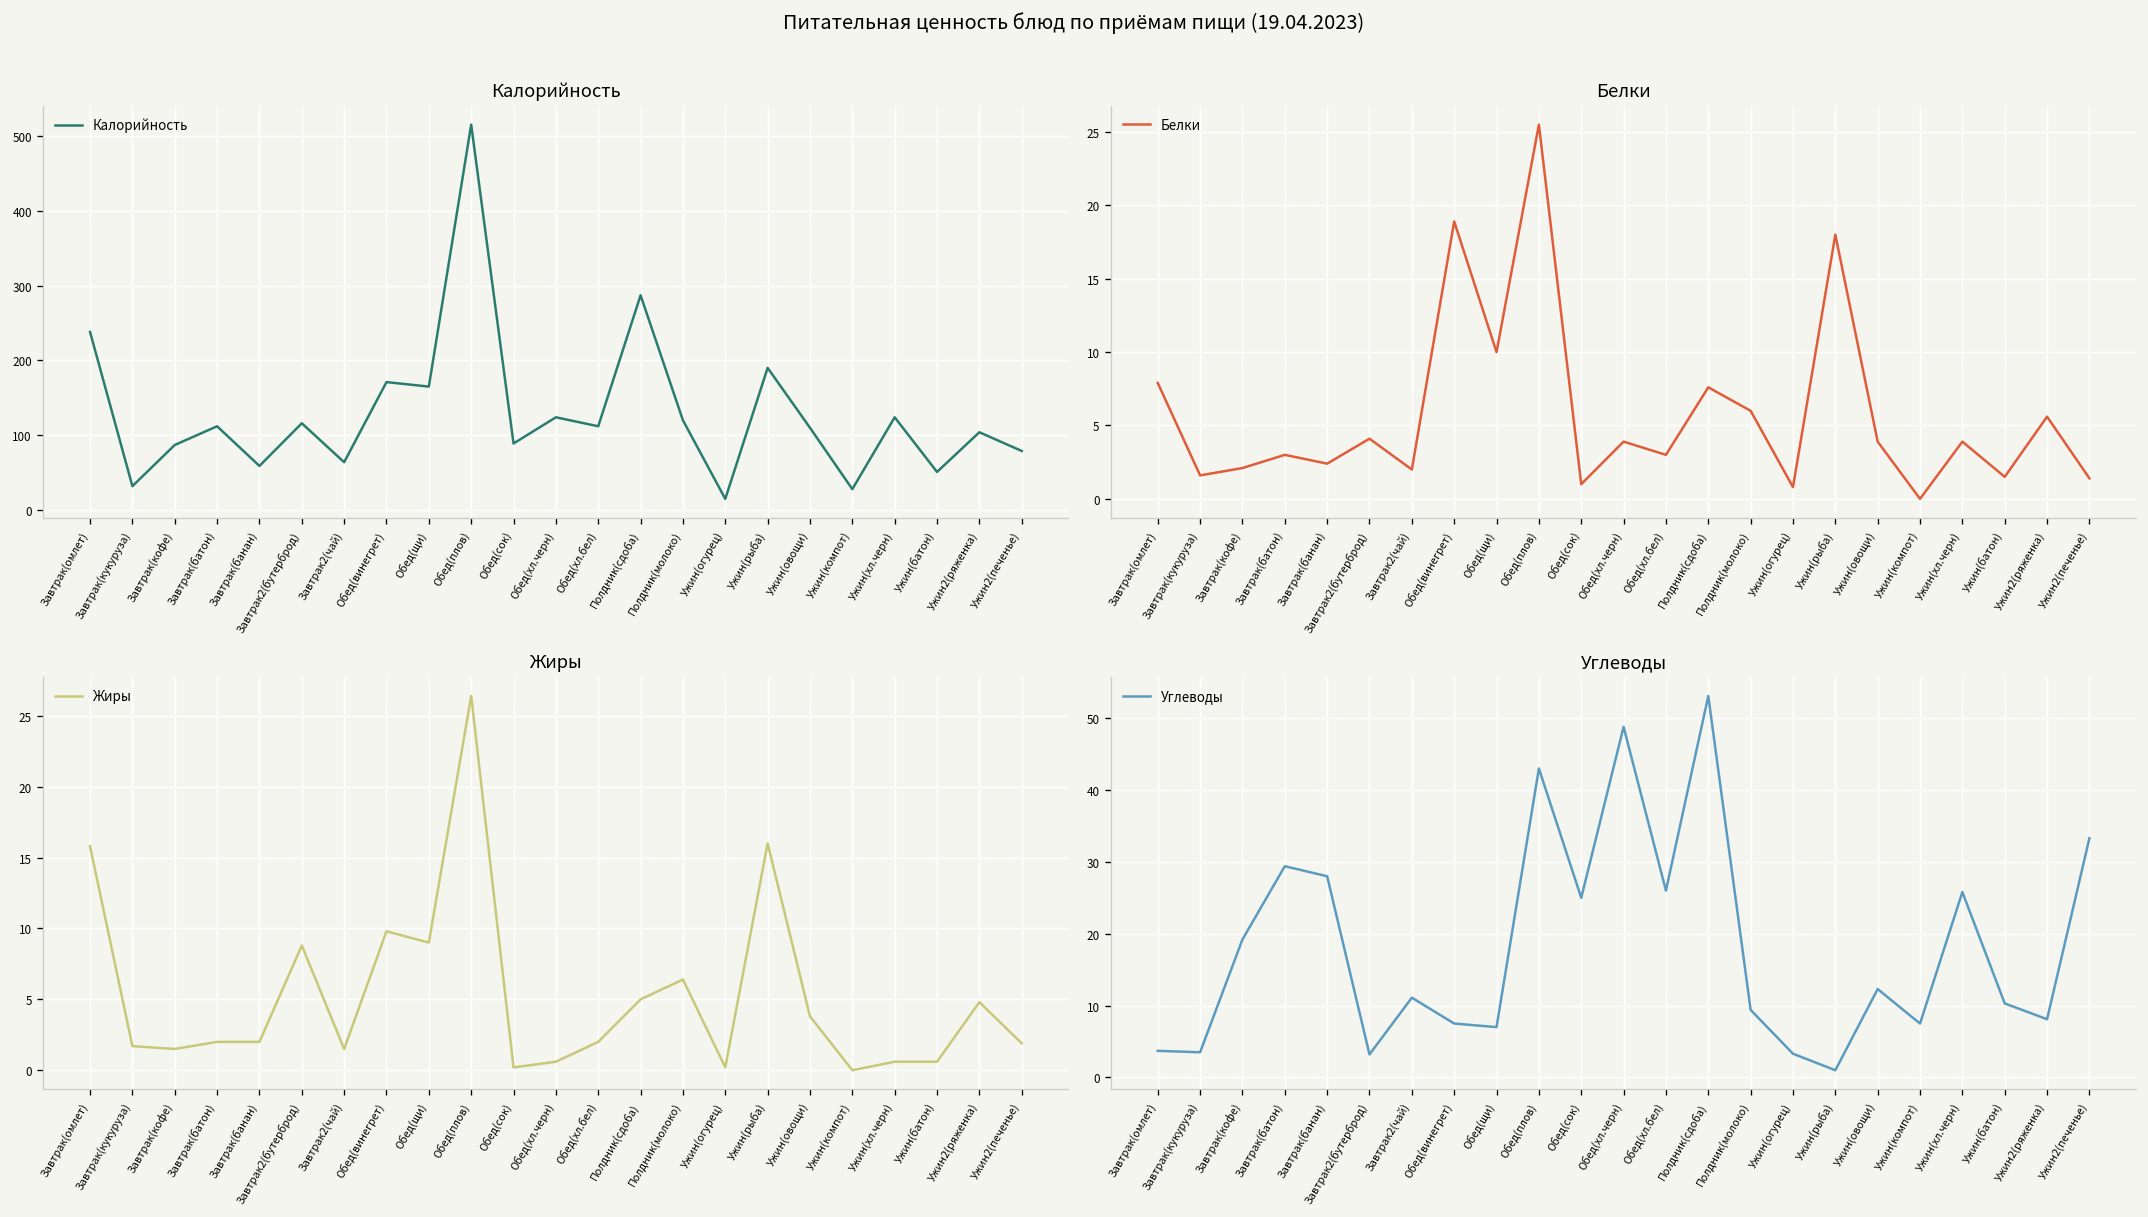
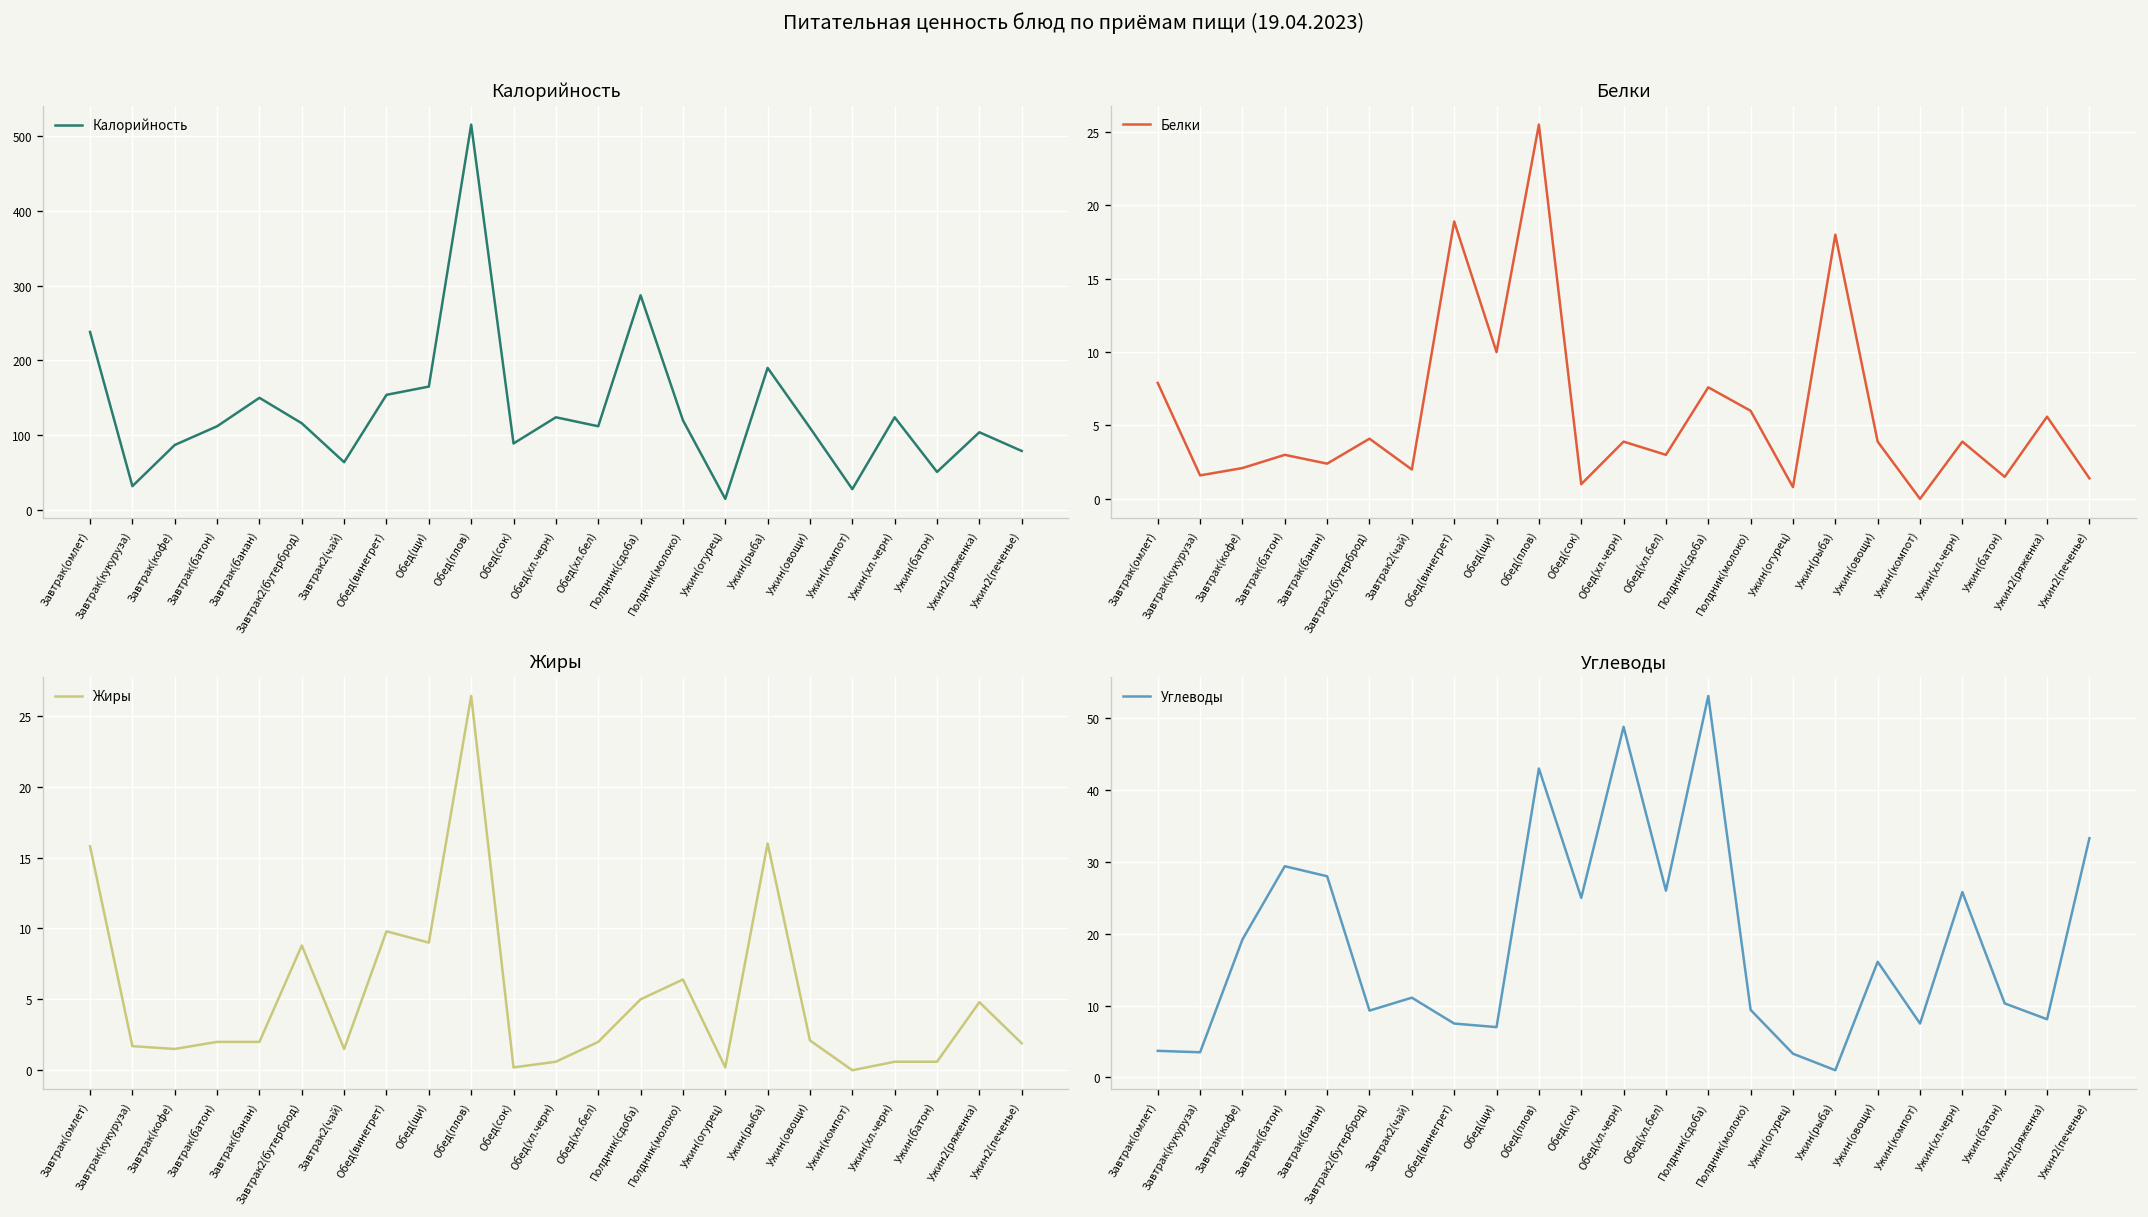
Калорийность, Завтрак(банан): 60 -> 150
Калорийность, Обед(винегрет): 170 -> 150
Жиры, Ужин(овощи): 3.8 -> 2.1
Углеводы, Завтрак2(бутерброд): 3 -> 9
Углеводы, Ужин(овощи): 12 -> 16
